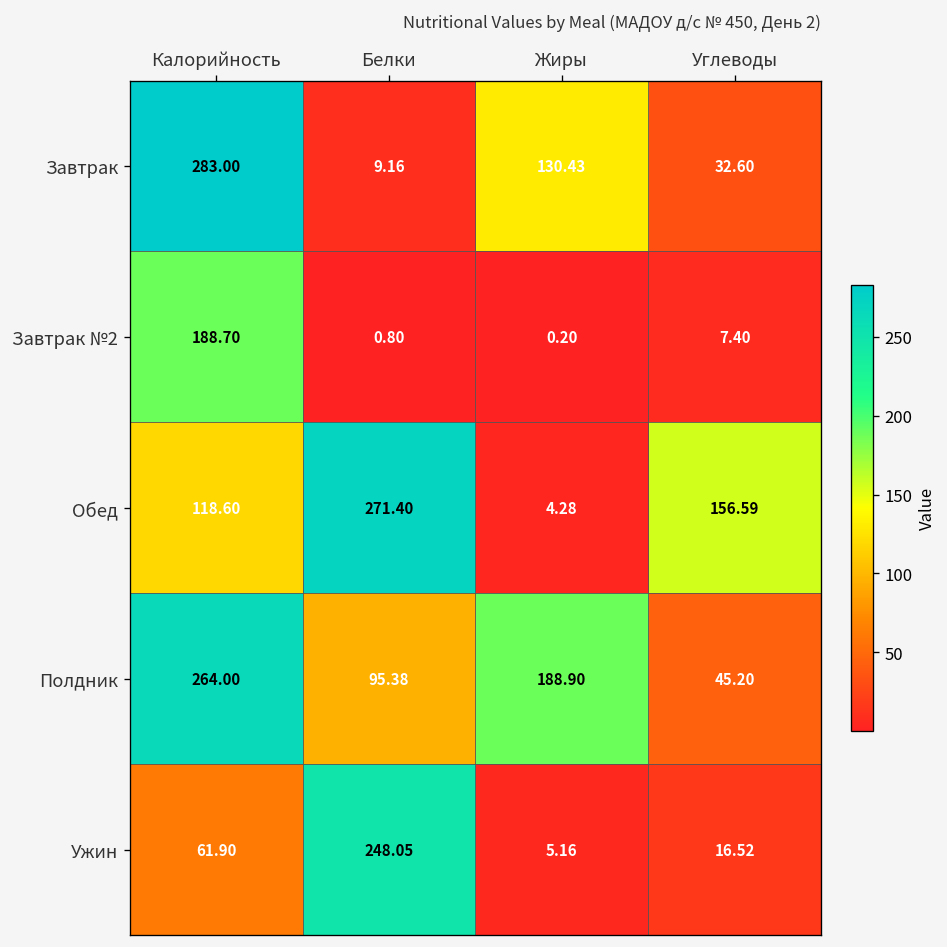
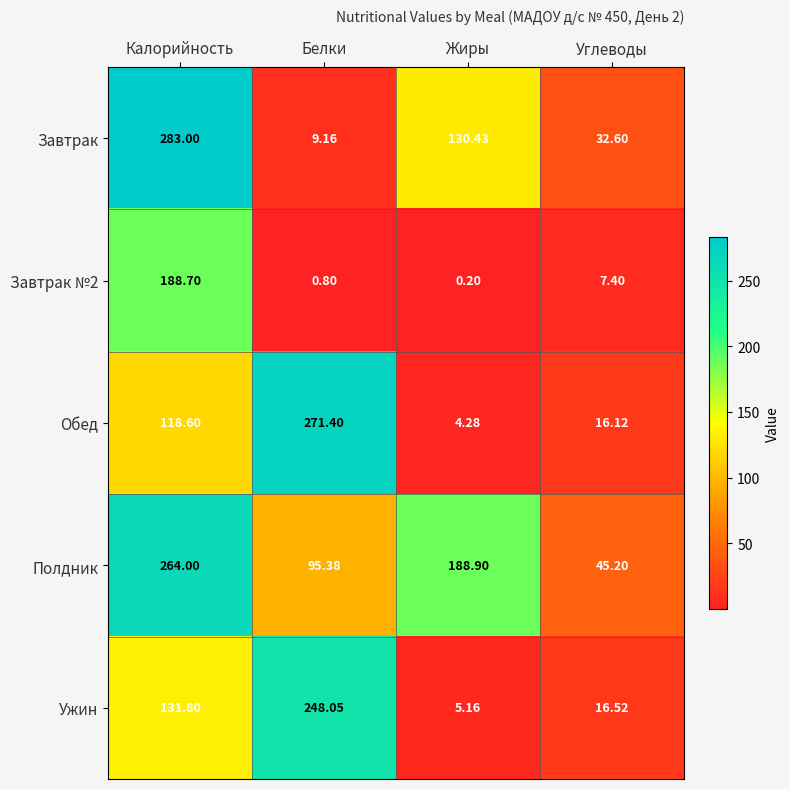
Обед, Углеводы: 156.59 -> 16.12
Ужин, Калорийность: 61.90 -> 131.80
